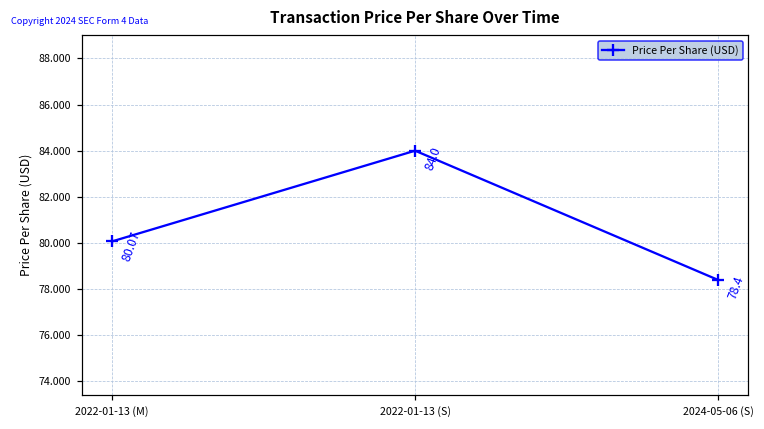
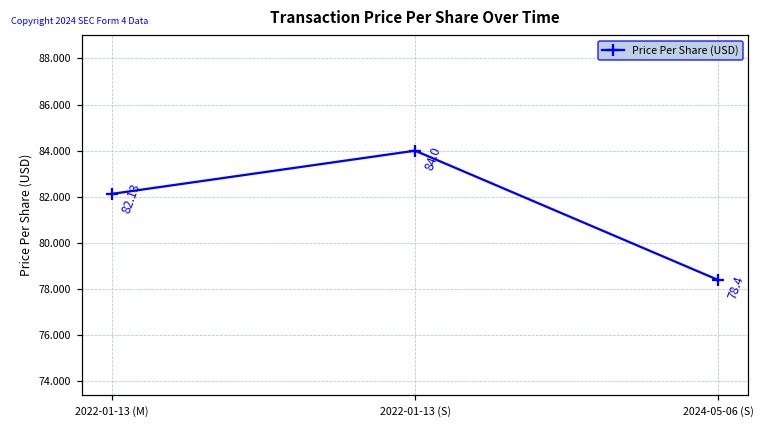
2022-01-13 (M): 80.07 -> 82.13
